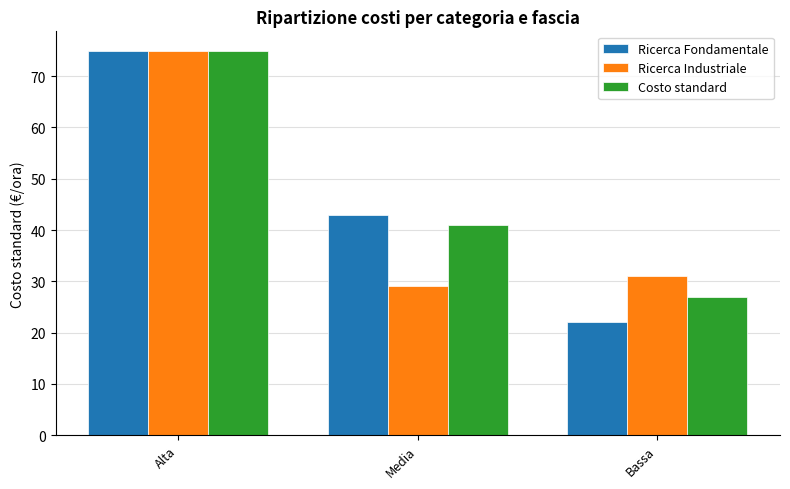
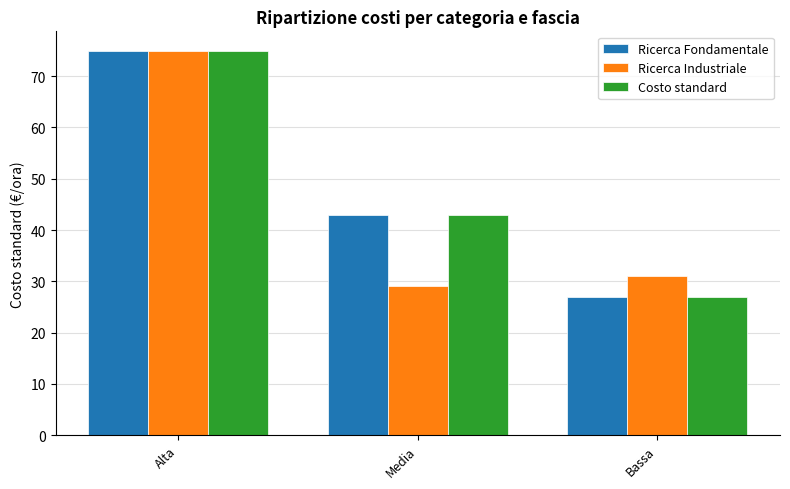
Costo standard, Media: 41 -> 43
Ricerca Fondamentale, Bassa: 22 -> 27
